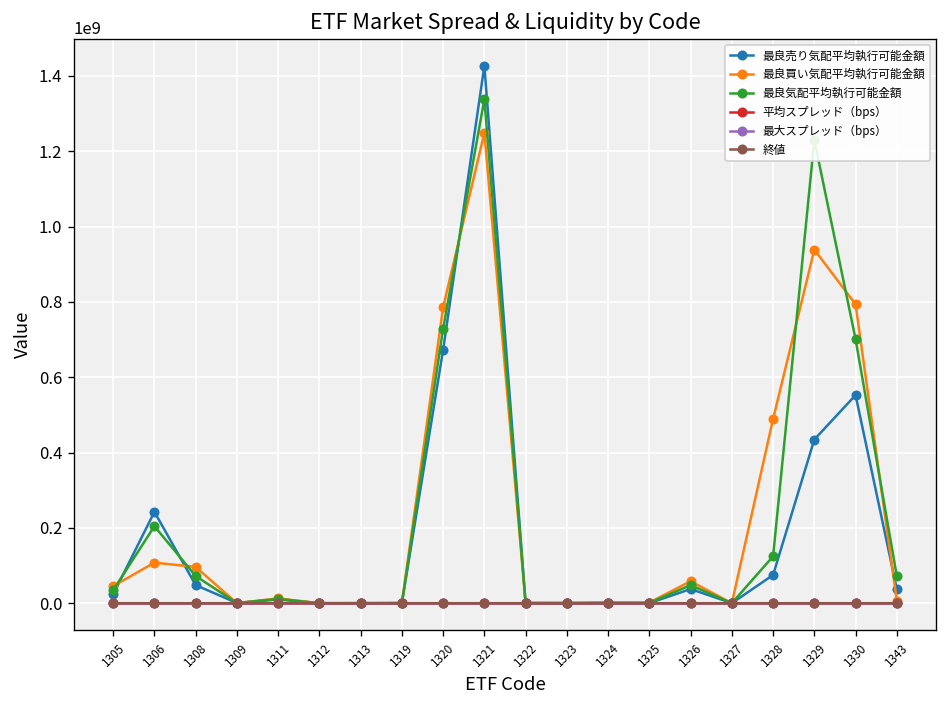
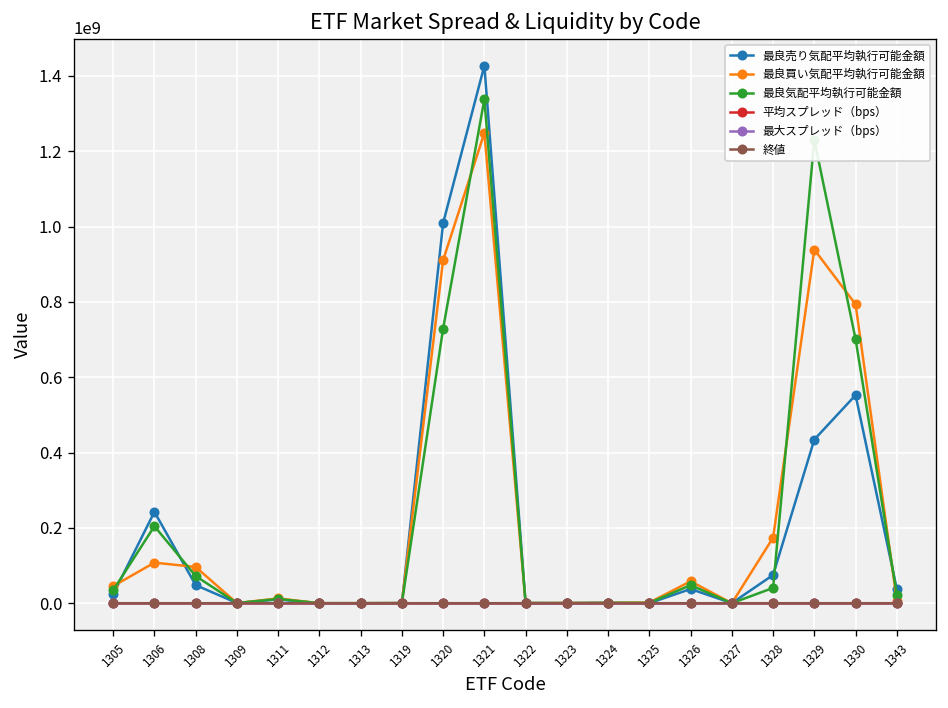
最良売り気配平均執行可能金額, 1320: 670000000 -> 1010000000
最良買い気配平均執行可能金額, 1320: 790000000 -> 910000000
最良買い気配平均執行可能金額, 1328: 490000000 -> 170000000
最良気配平均執行可能金額, 1328: 120000000 -> 40000000
最良気配平均執行可能金額, 1343: 70000000 -> 20000000
